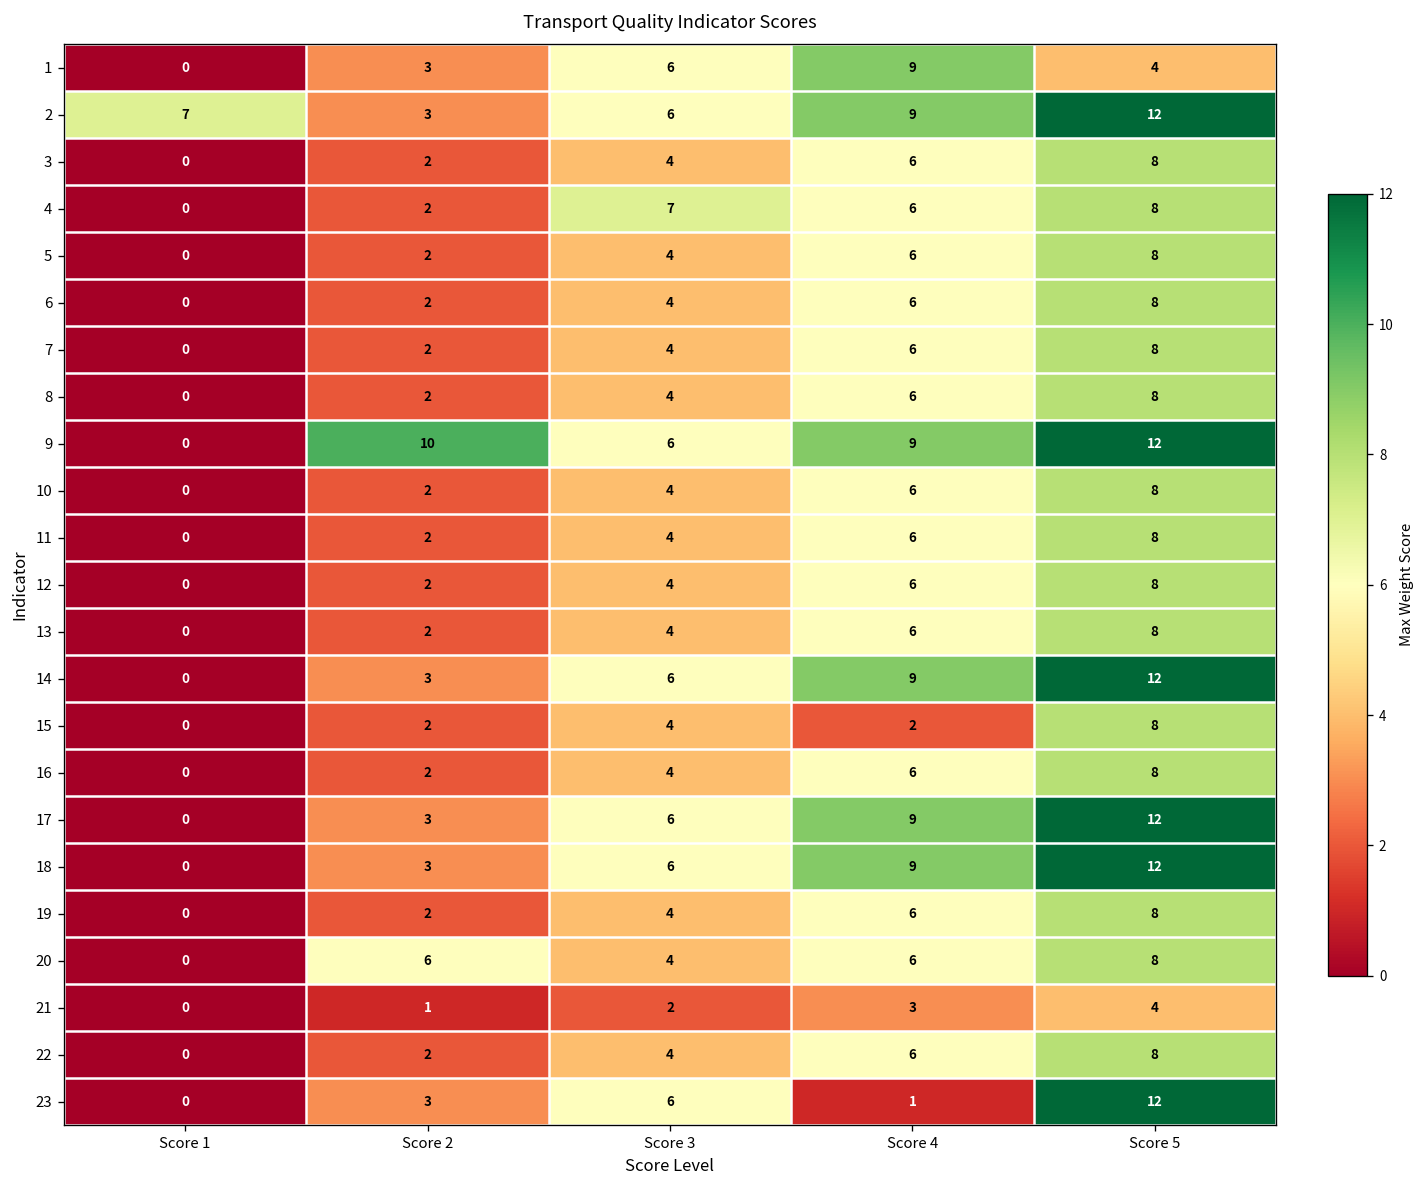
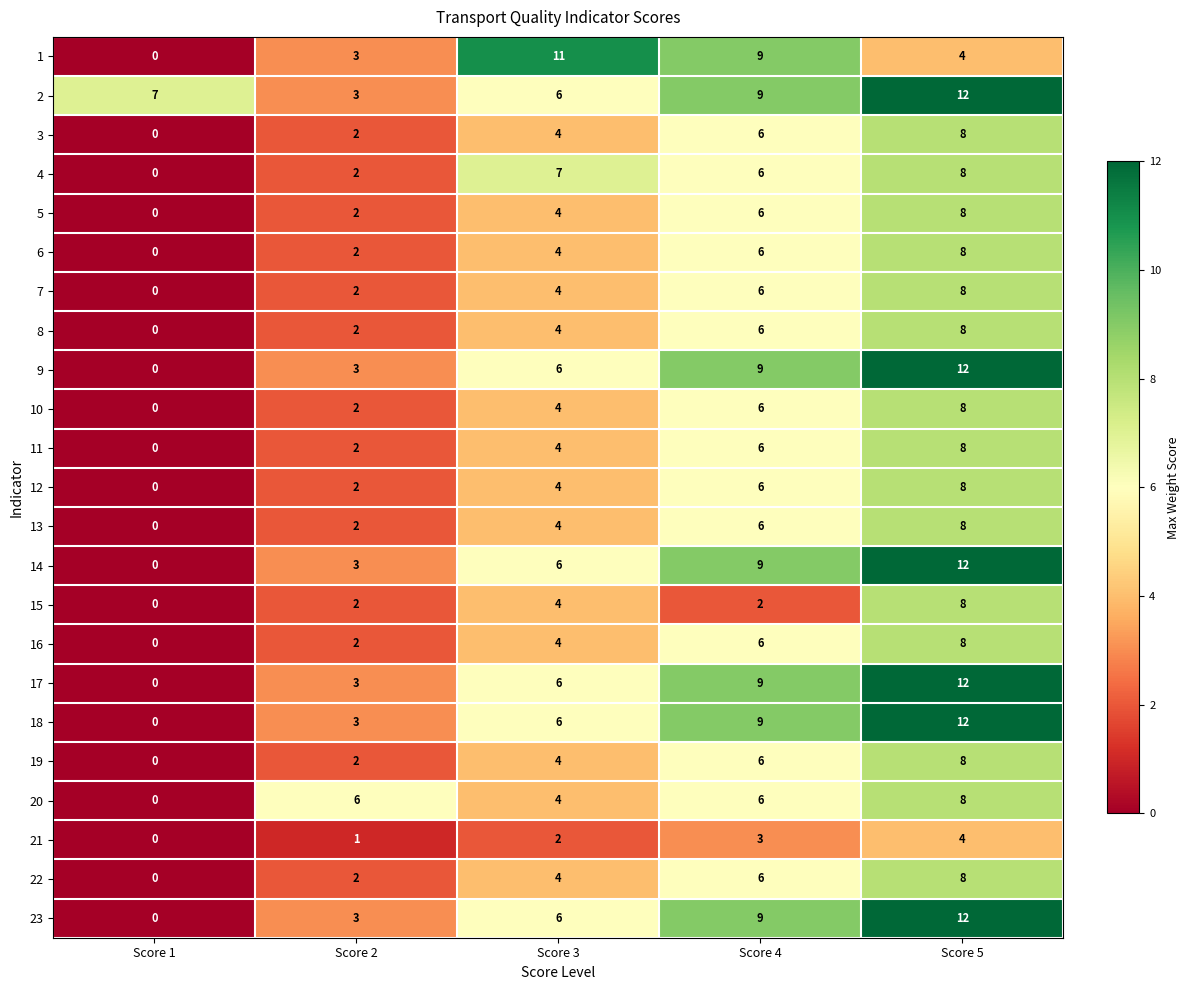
1, Score 3: 6 -> 11
9, Score 2: 10 -> 3
23, Score 4: 1 -> 9
